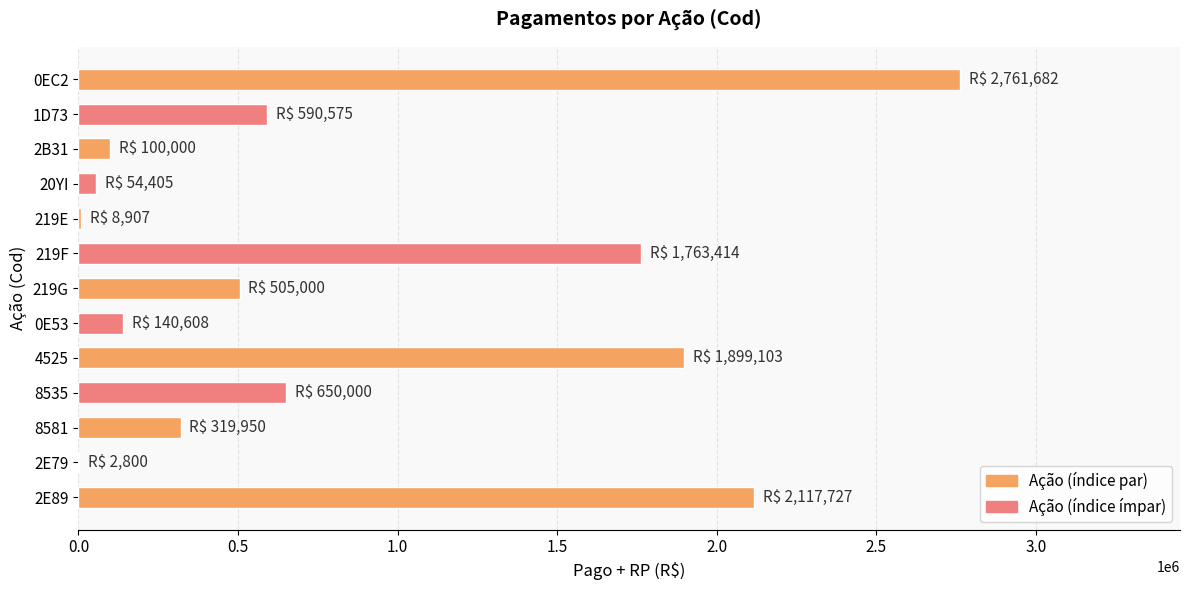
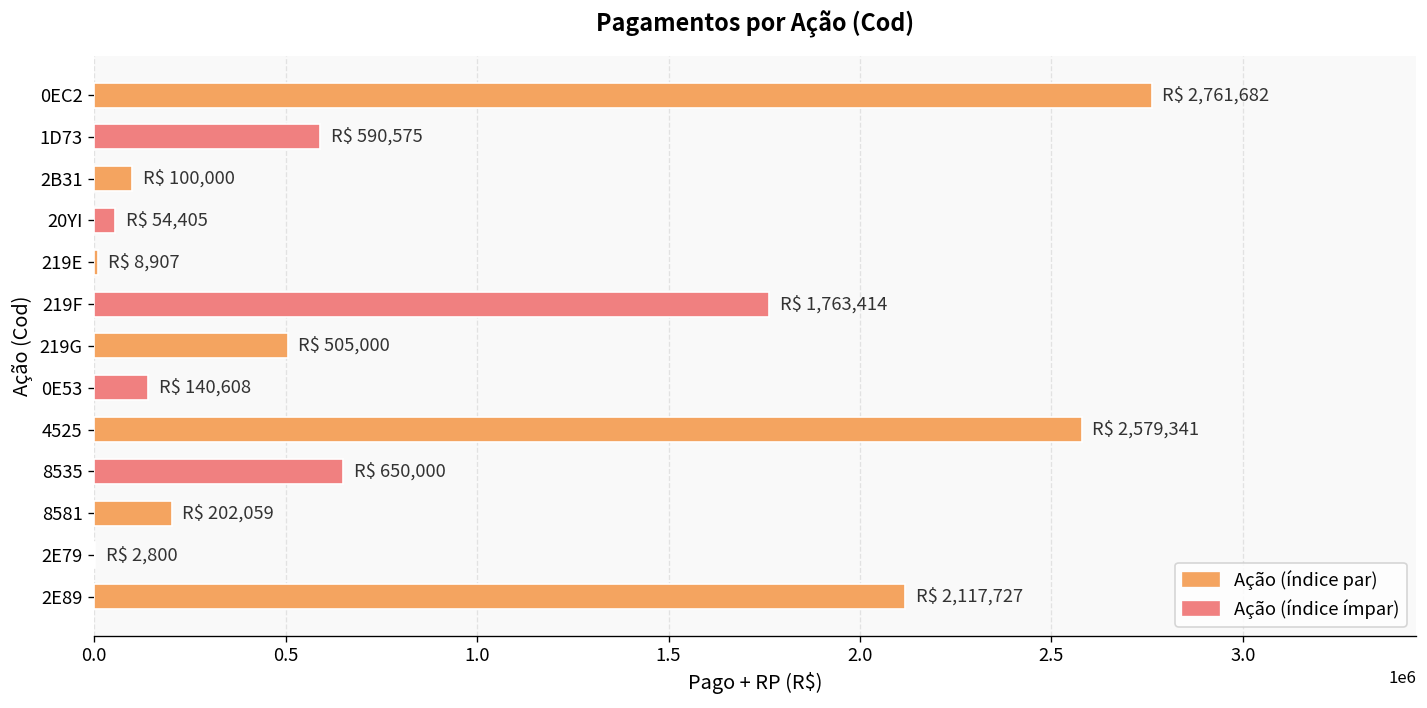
4525: 1,899,103 -> 2,579,341
8581: 319,950 -> 202,059
